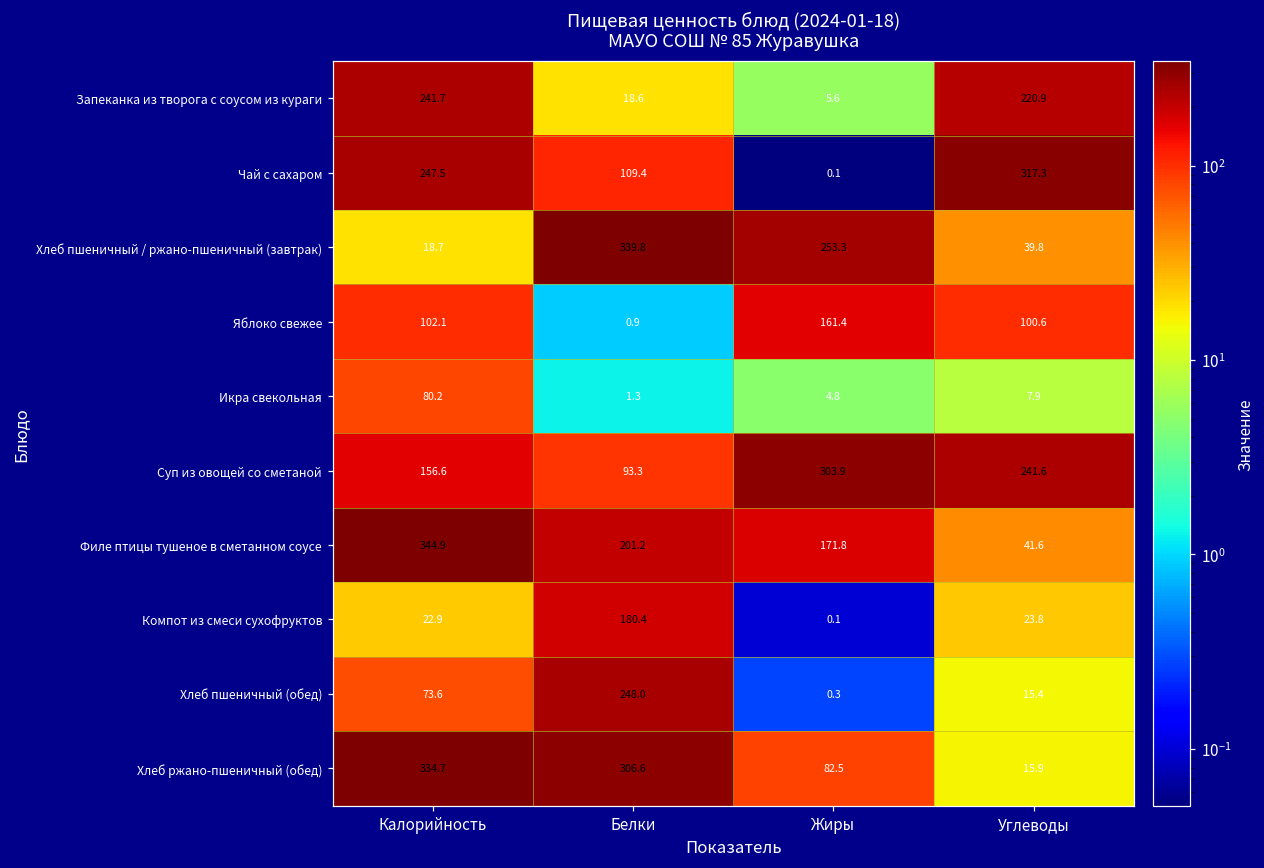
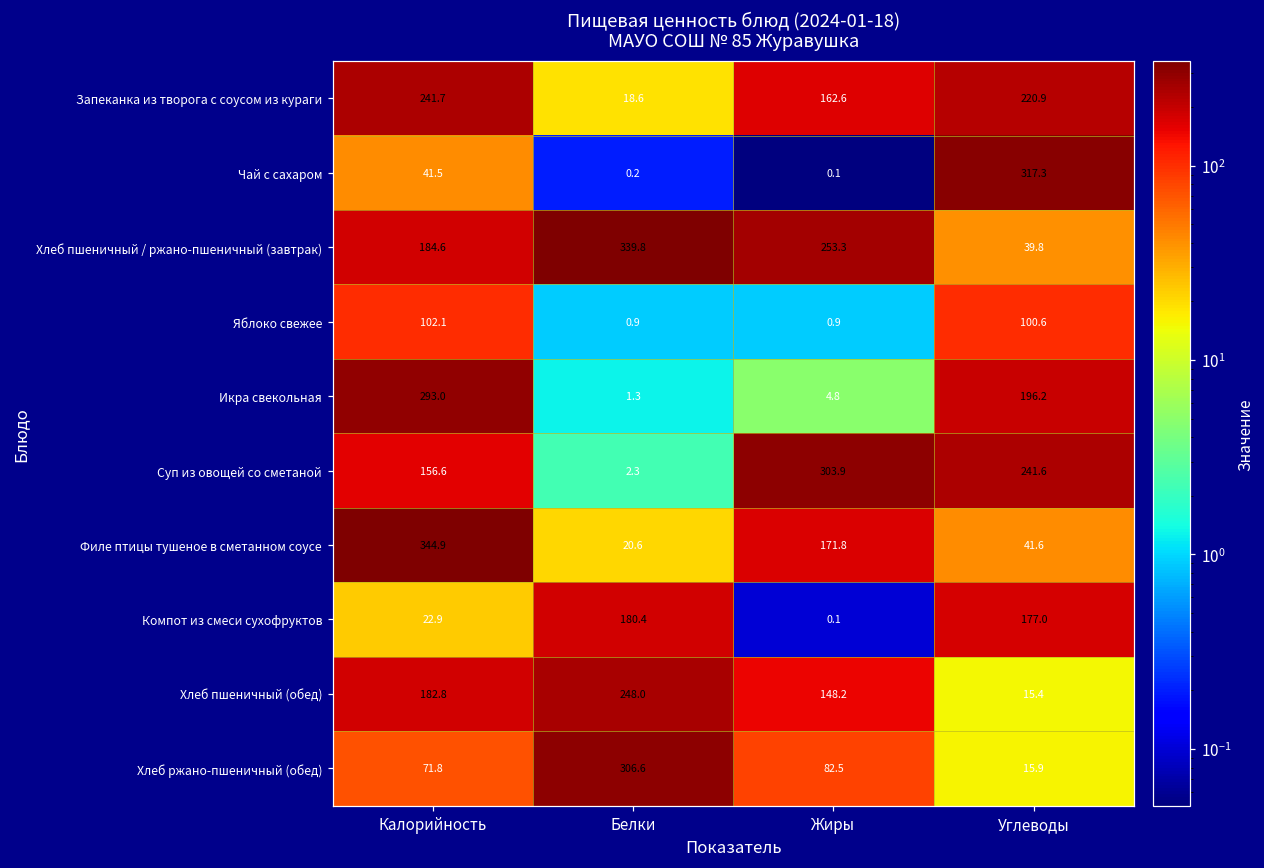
Запеканка из творога с соусом из кураги, Жиры: 5.6 -> 162.6
Чай с сахаром, Калорийность: 247.5 -> 41.5
Чай с сахаром, Белки: 109.4 -> 0.2
Хлеб пшеничный / ржано-пшеничный (завтрак), Калорийность: 18.7 -> 184.6
Яблоко свежее, Жиры: 161.4 -> 0.9
Икра свекольная, Калорийность: 80.2 -> 293.0
Икра свекольная, Углеводы: 7.9 -> 196.2
Суп из овощей со сметаной, Белки: 93.3 -> 2.3
Филе птицы тушеное в сметанном соусе, Белки: 201.2 -> 20.6
Компот из смеси сухофруктов, Углеводы: 23.8 -> 177.0
Хлеб пшеничный (обед), Калорийность: 73.6 -> 182.8
Хлеб пшеничный (обед), Жиры: 0.3 -> 148.2
Хлеб ржано-пшеничный (обед), Калорийность: 334.7 -> 71.8
